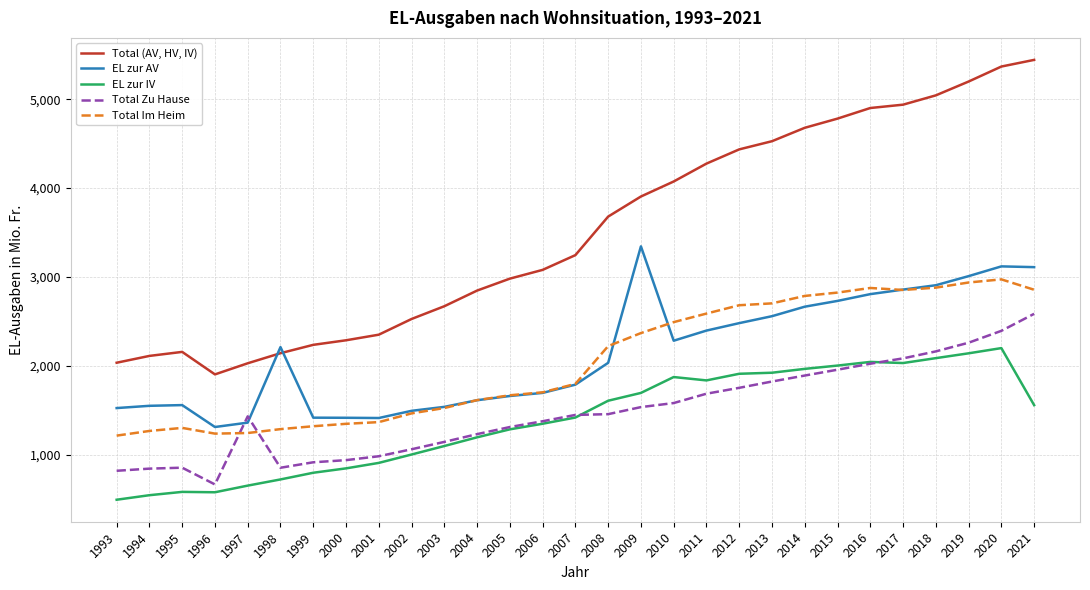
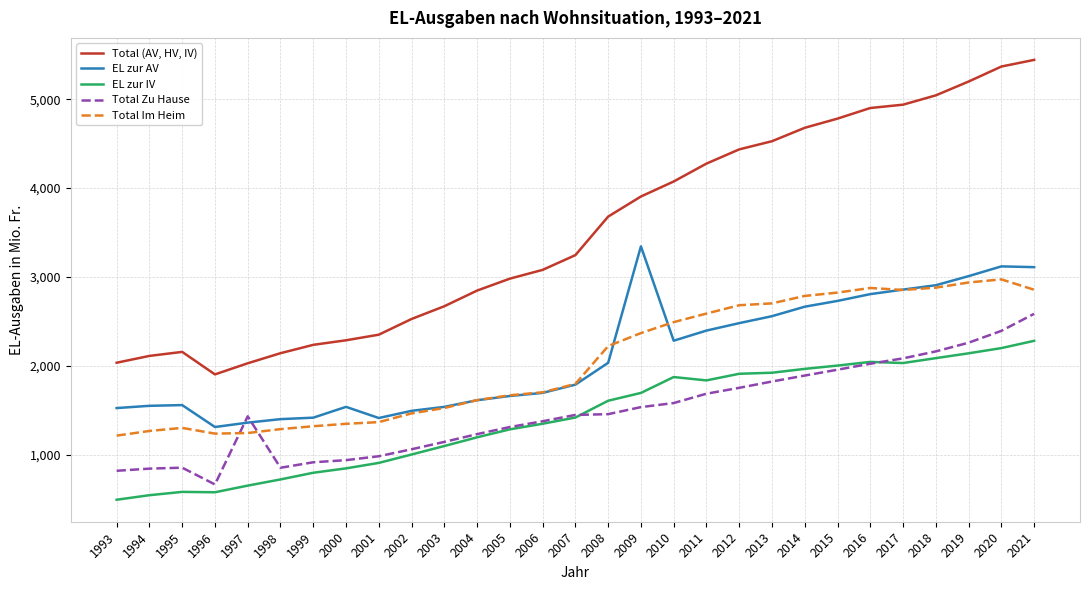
EL zur AV, 1998: 2,200 -> 1,400
EL zur AV, 2000: 1,400 -> 1,500
EL zur IV, 2021: 1,600 -> 2,300
